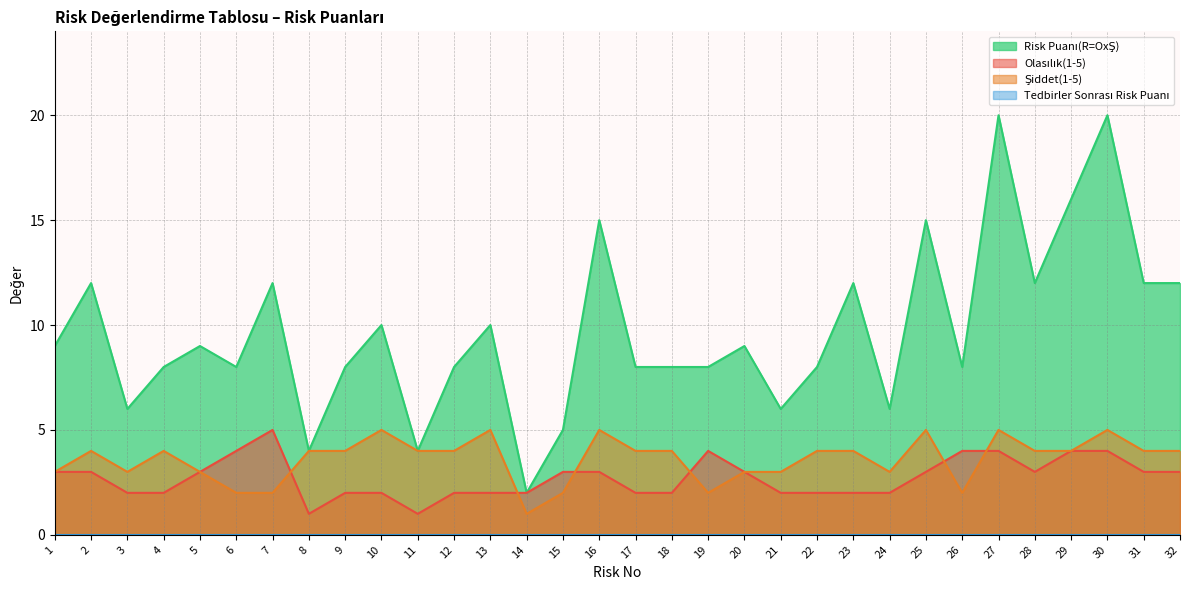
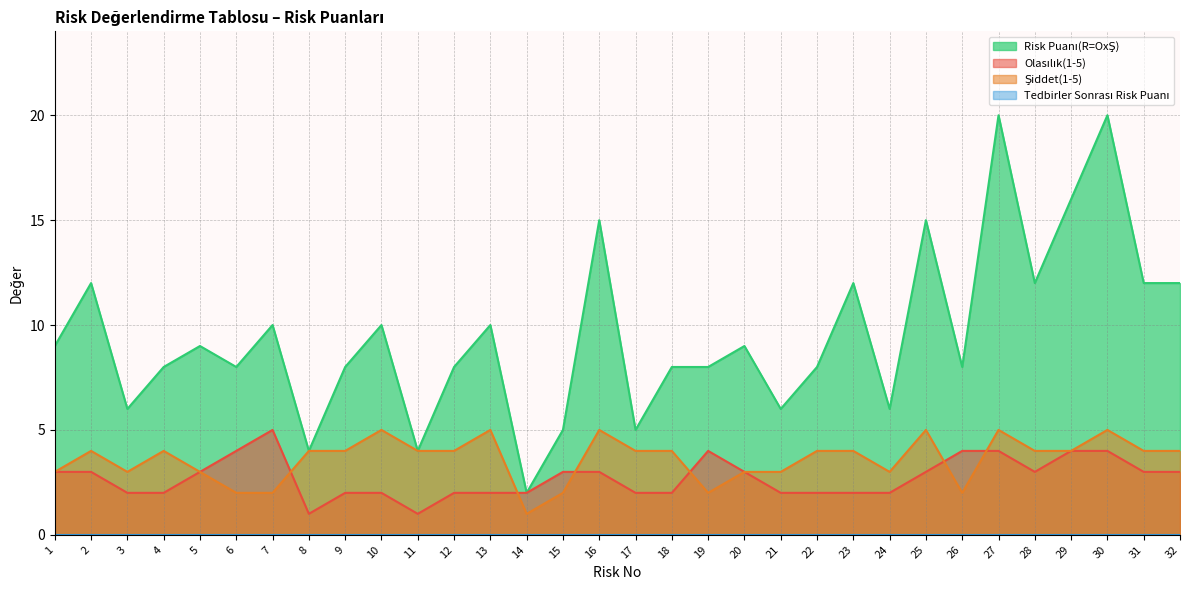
Risk Puanı(R=OxŞ), 7: 12 -> 10
Risk Puanı(R=OxŞ), 17: 8 -> 5
